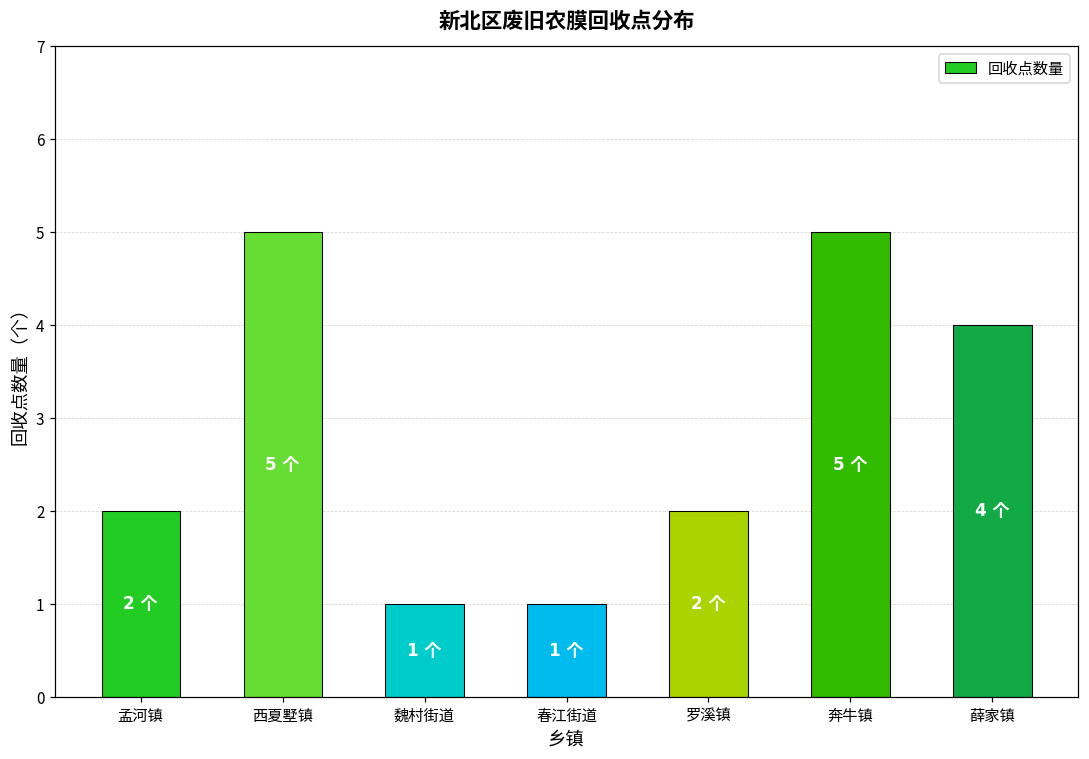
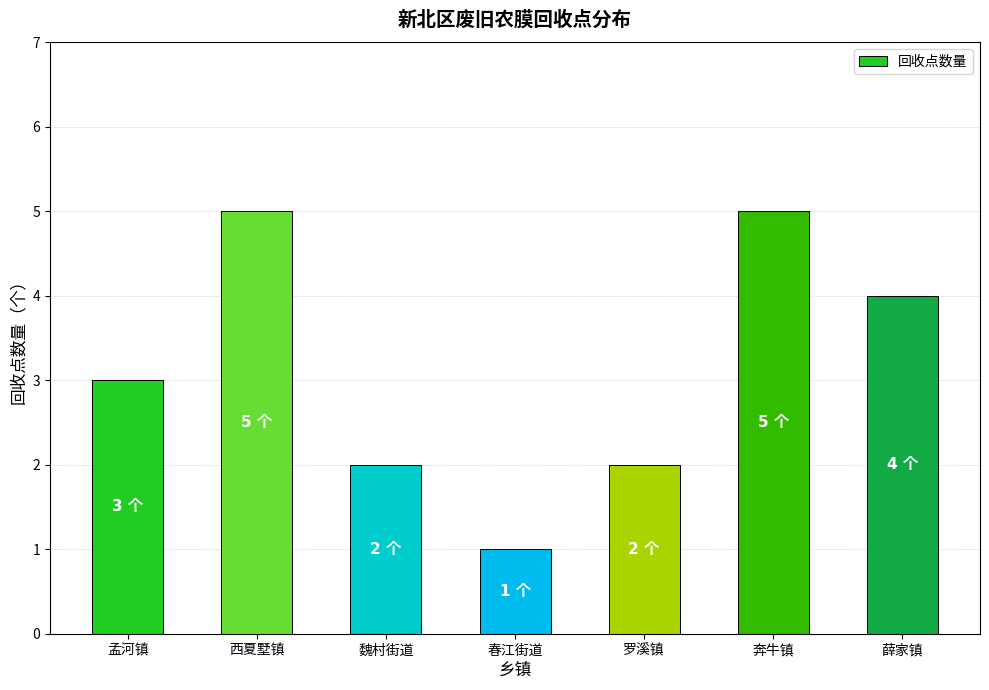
孟河镇: 2 -> 3
魏村街道: 1 -> 2
